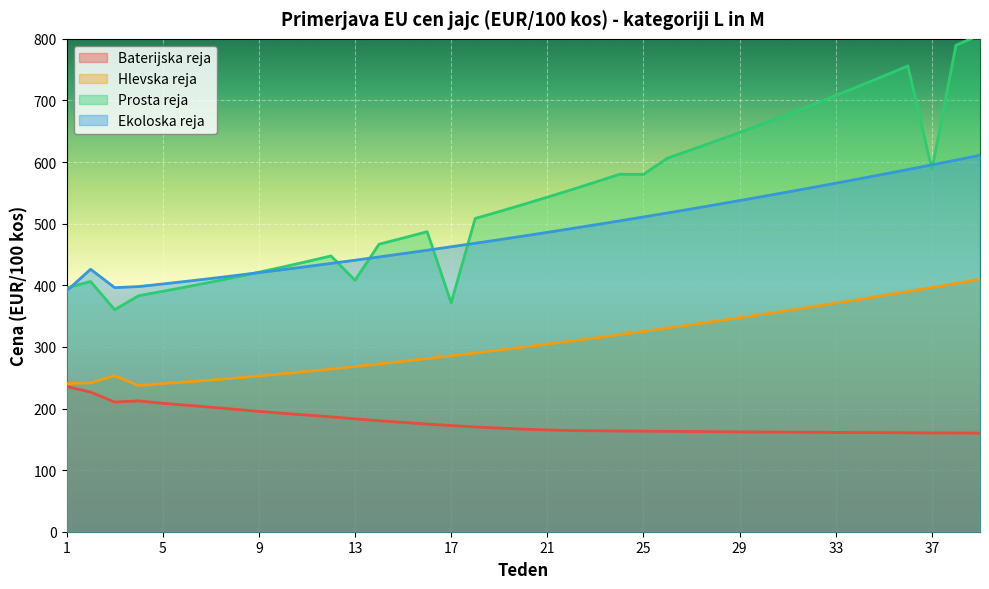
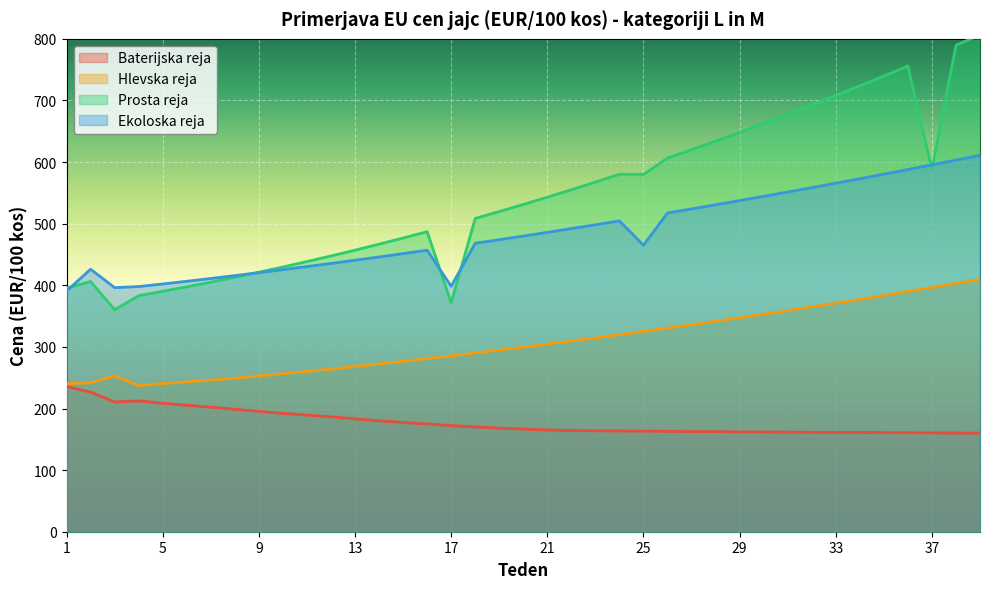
Prosta reja, 13: 410 -> 460
Ekoloska reja, 17: 460 -> 400
Ekoloska reja, 25: 510 -> 470
